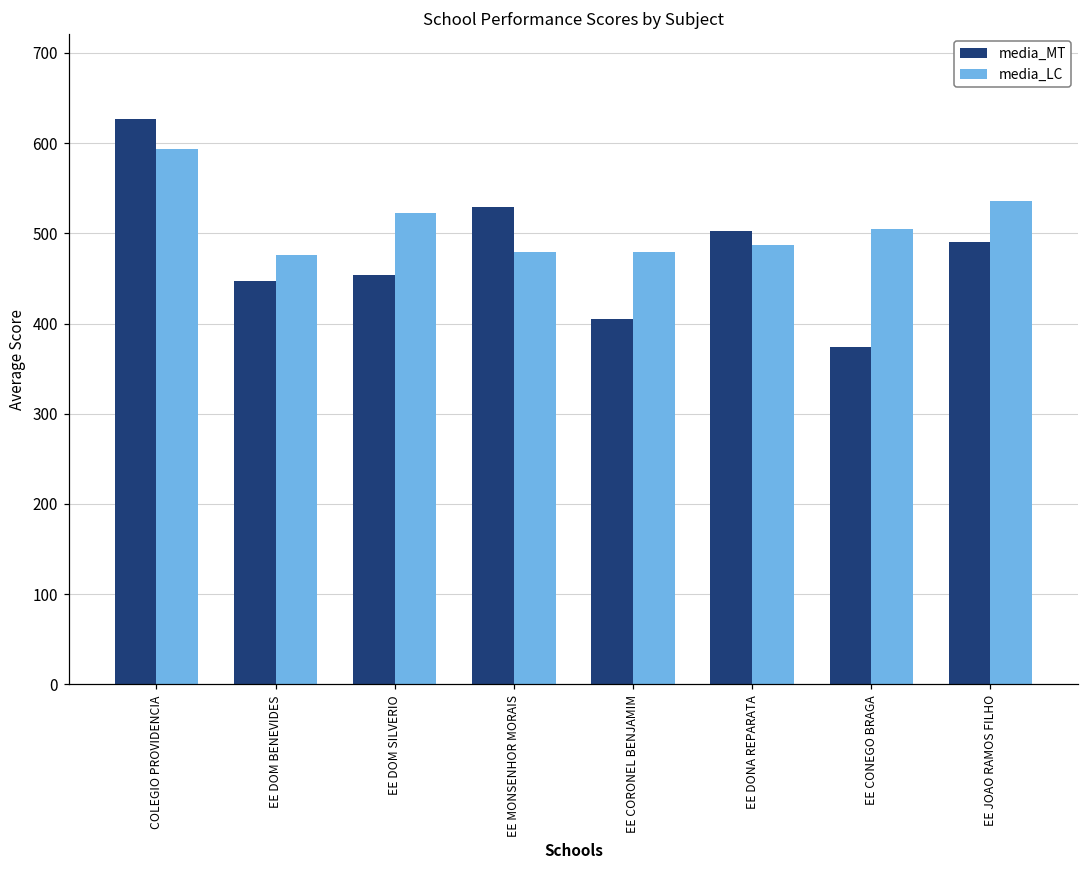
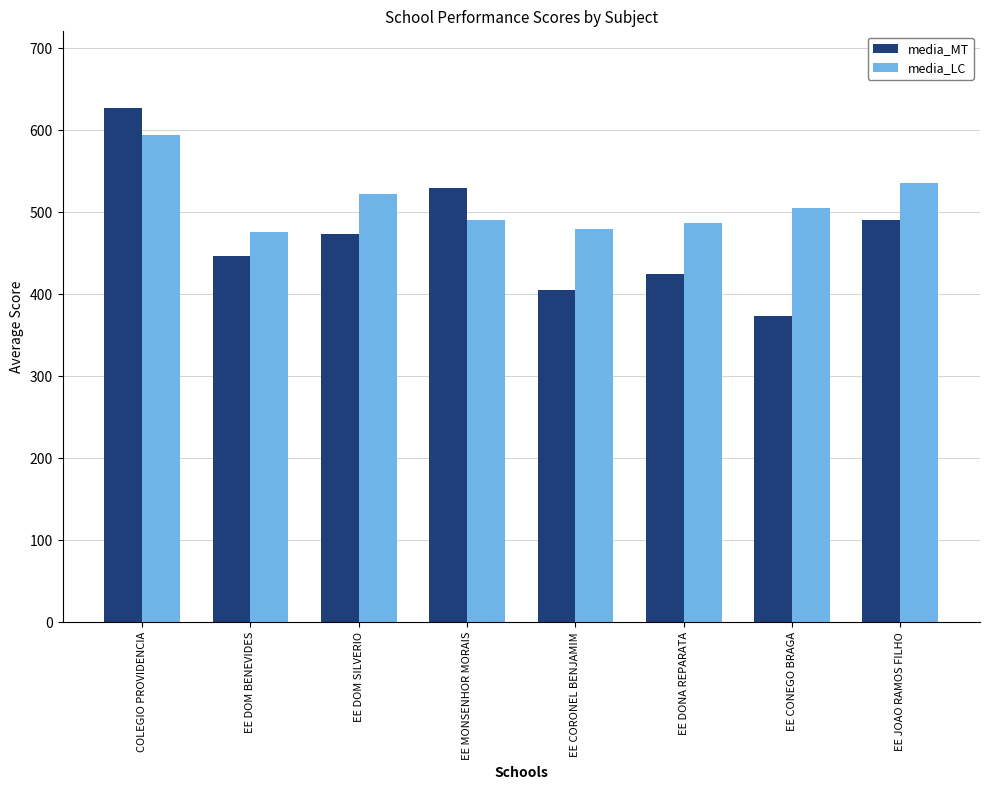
media_MT, EE DOM SILVERIO: 450 -> 470
media_LC, EE MONSENHOR MORAIS: 480 -> 490
media_MT, EE DONA REPARATA: 500 -> 420
